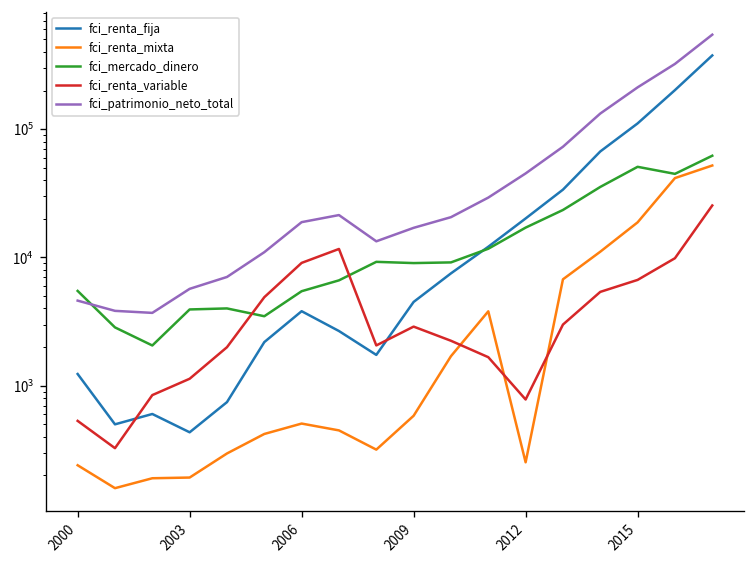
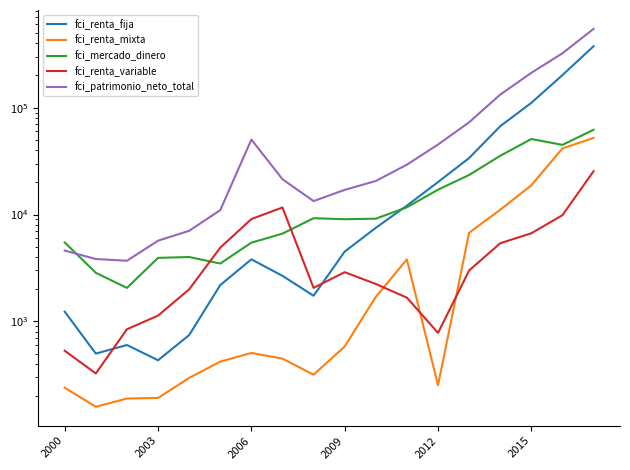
fci_patrimonio_neto_total, 2006: 19000 -> 50000
